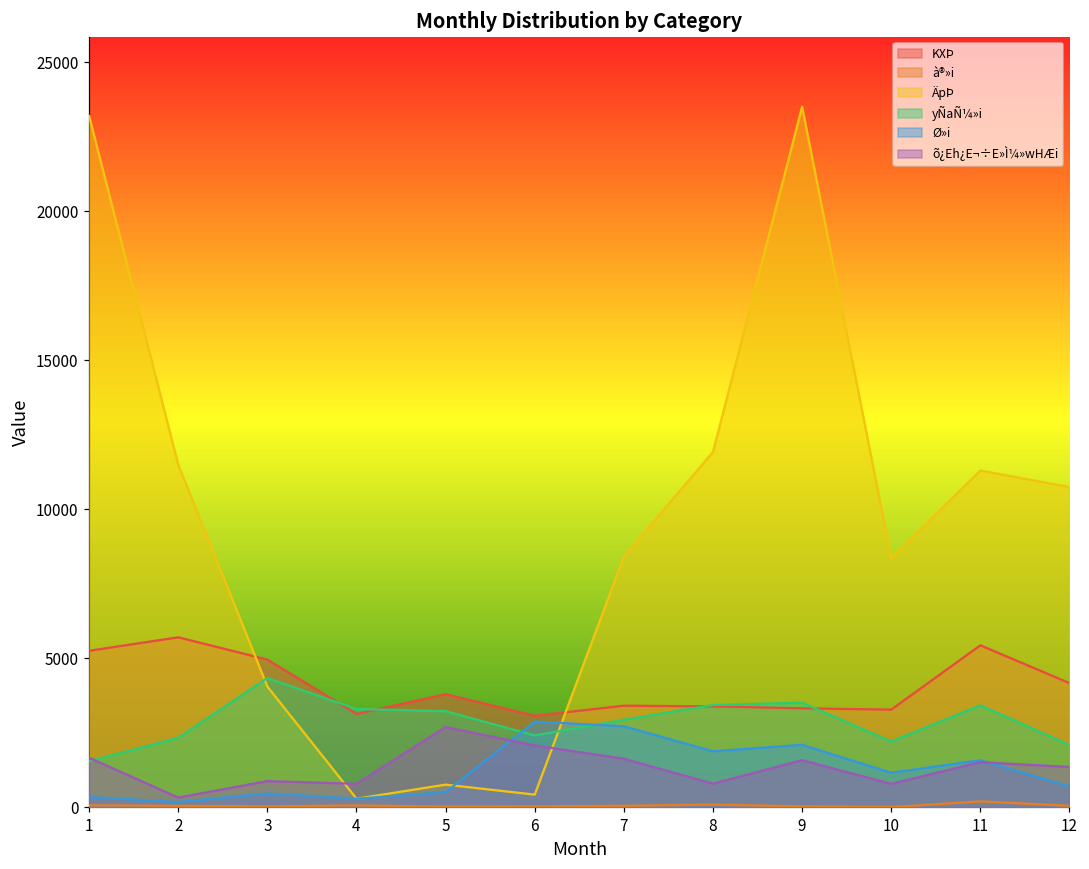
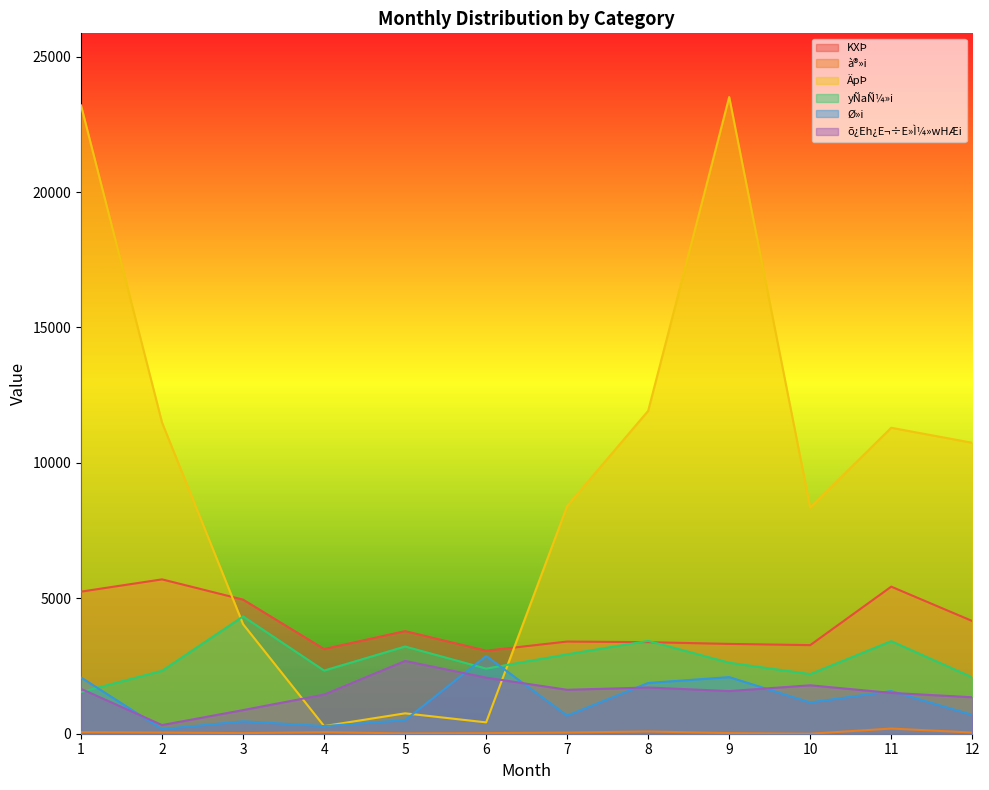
Ø»i, 1: 300 -> 2100
yÑaÑ¼»i, 4: 3300 -> 2300
õ¿Eh¿E¬÷E»Ì¼»wHÆi, 4: 800 -> 1400
Ø»i, 7: 2700 -> 700
õ¿Eh¿E¬÷E»Ì¼»wHÆi, 8: 800 -> 1700
yÑaÑ¼»i, 9: 3500 -> 2600
õ¿Eh¿E¬÷E»Ì¼»wHÆi, 10: 800 -> 1800
